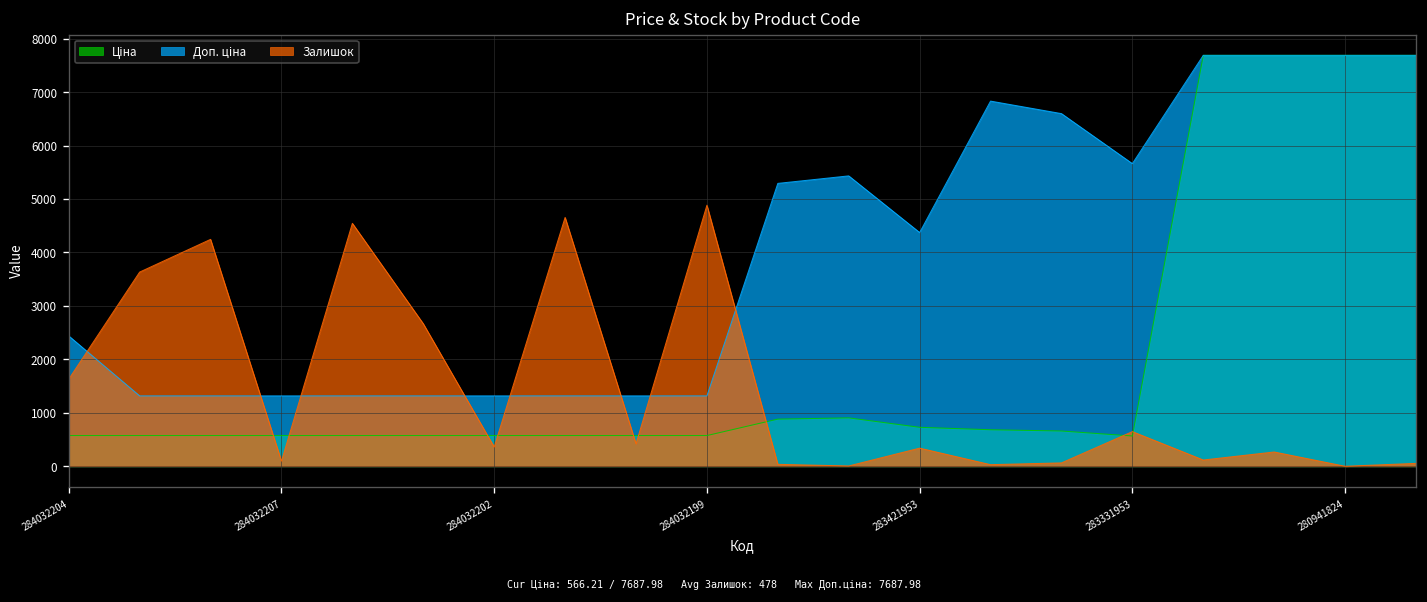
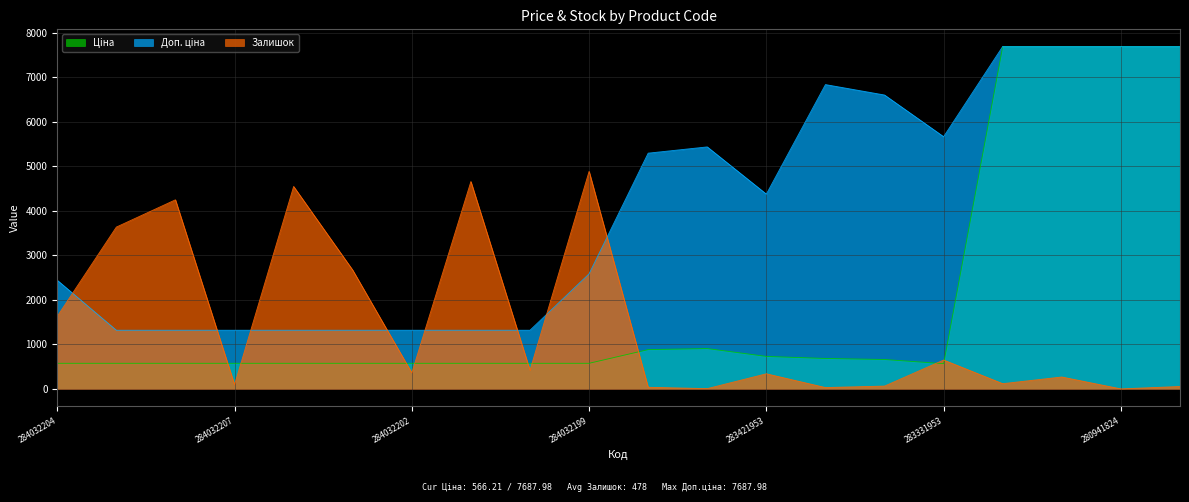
Доп. ціна, 284032199: 1300 -> 2600
